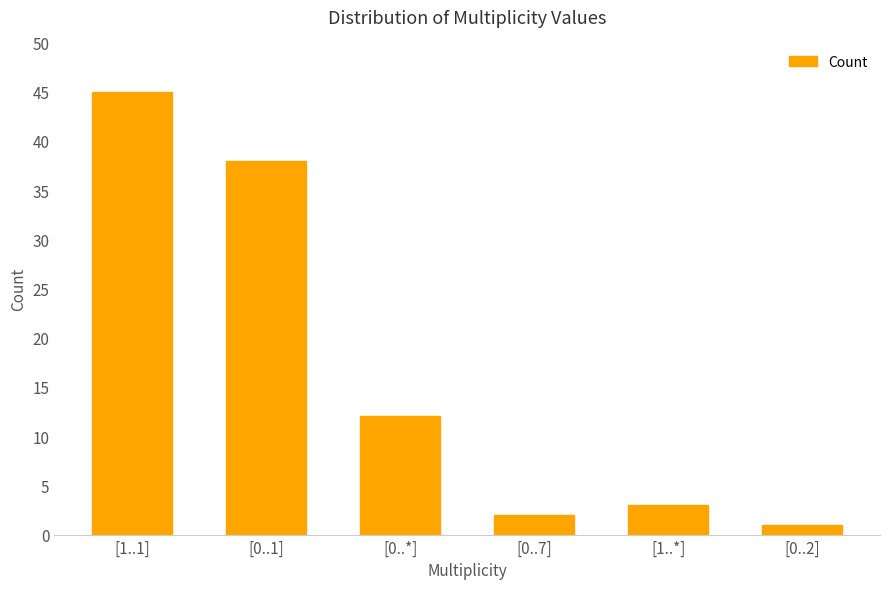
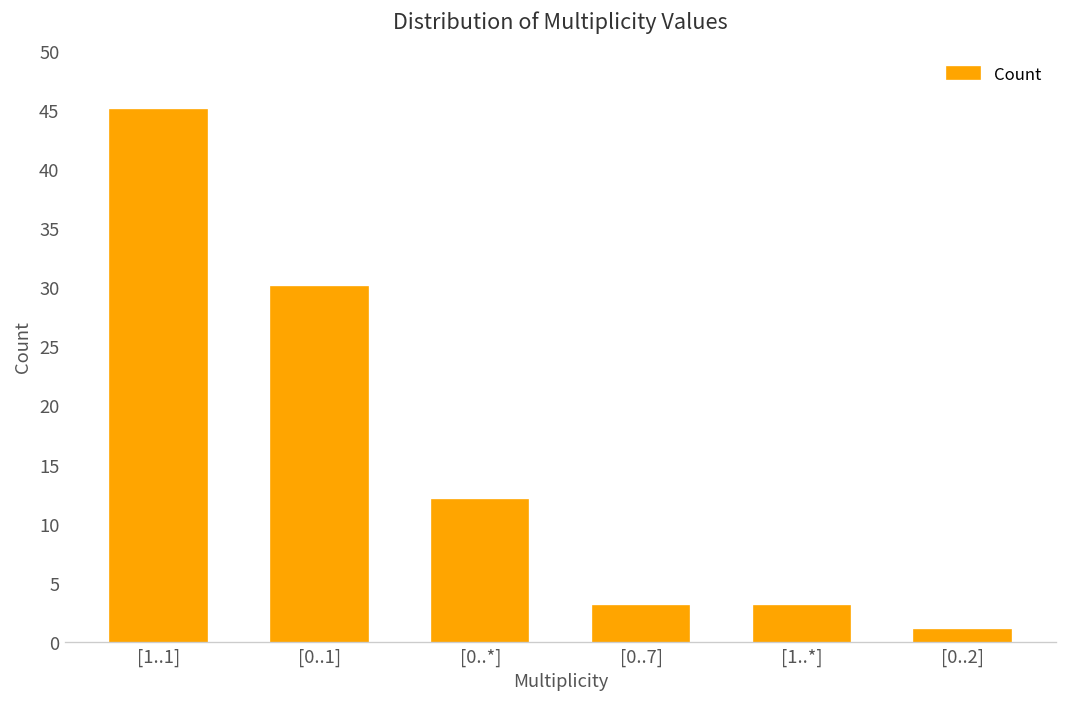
[0..1]: 38 -> 30
[0..7]: 2 -> 3
